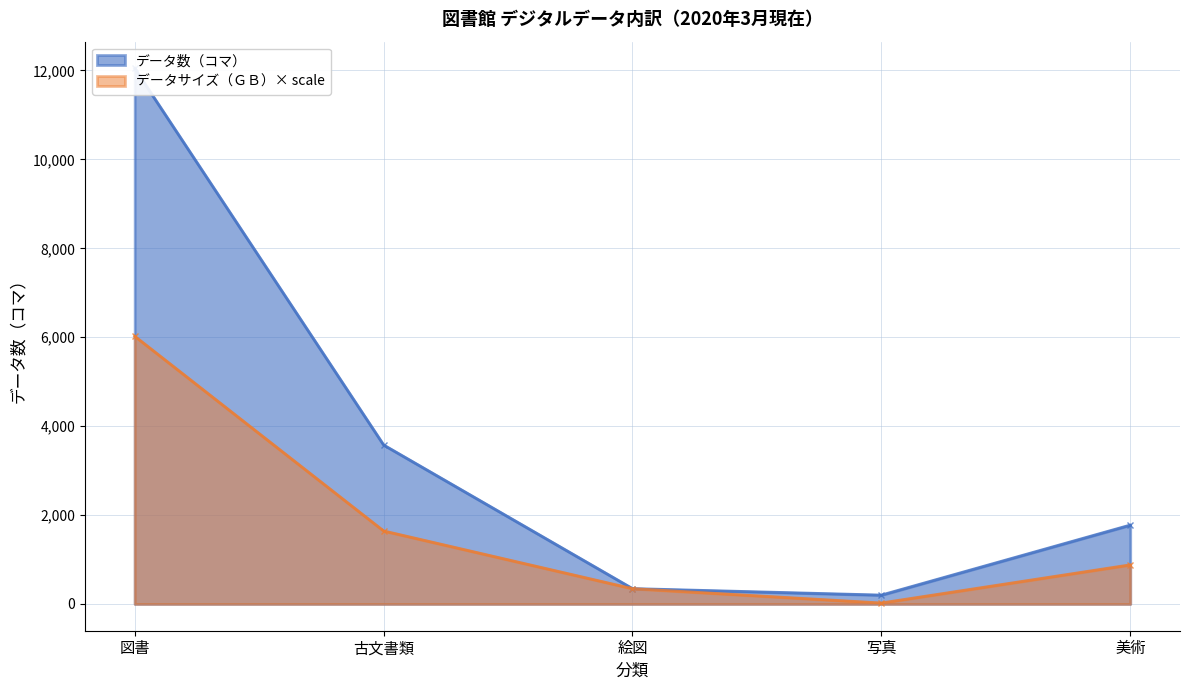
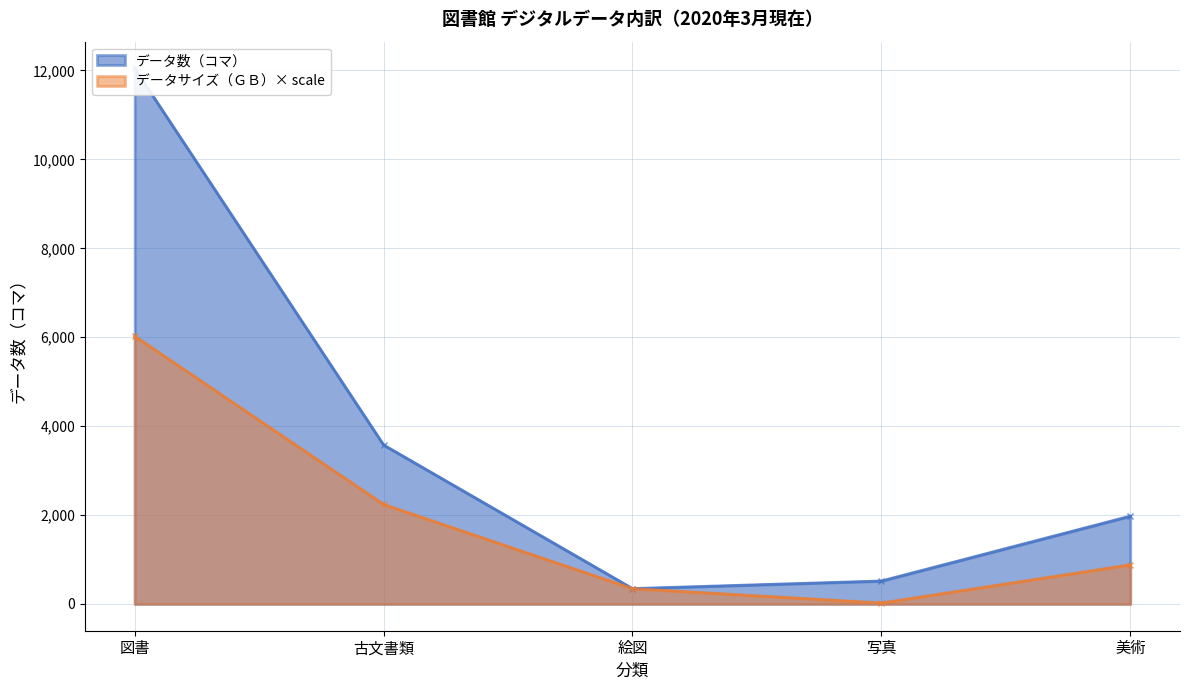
データサイズ（ＧＢ）× scale, 古文書類: 1,600 -> 2,200
データ数（コマ）, 写真: 200 -> 500
データ数（コマ）, 美術: 1,800 -> 2,000
